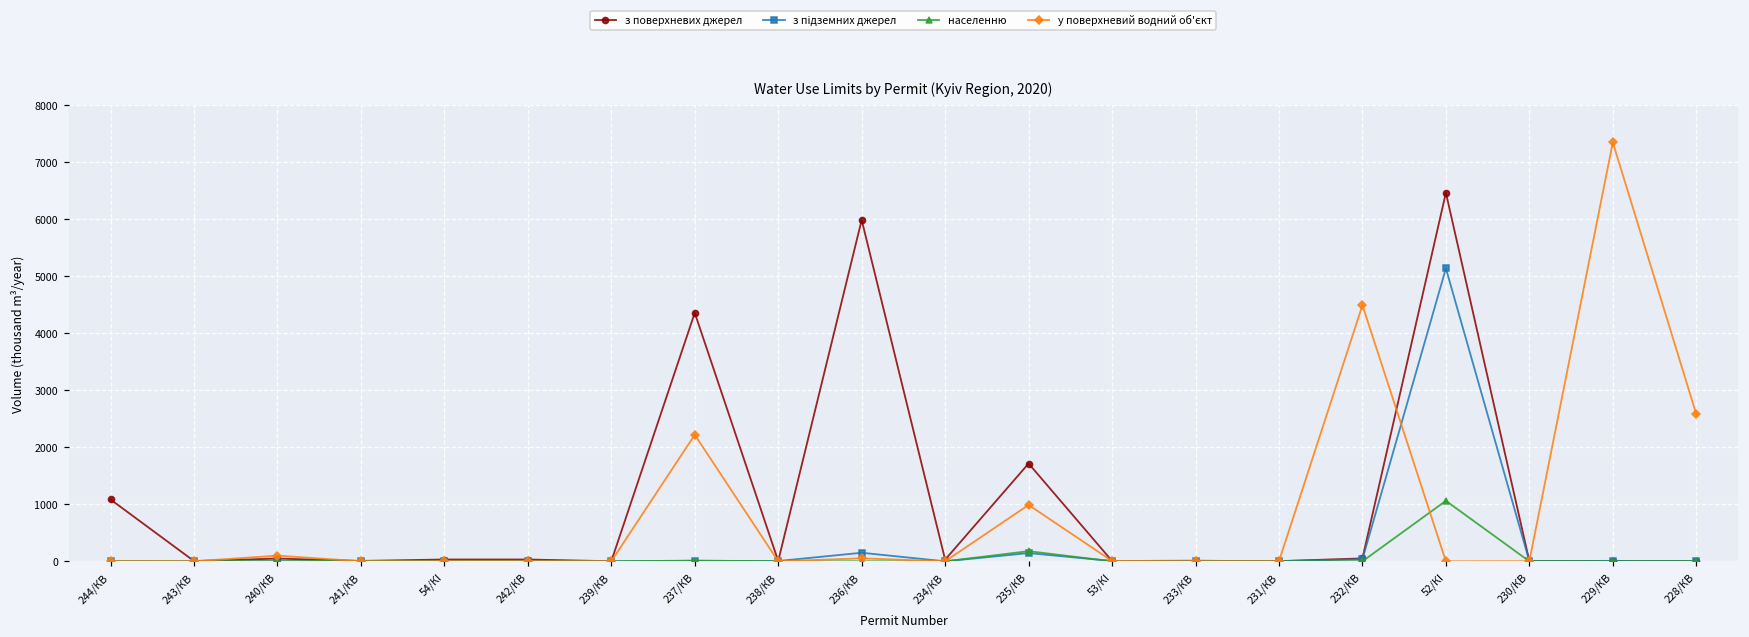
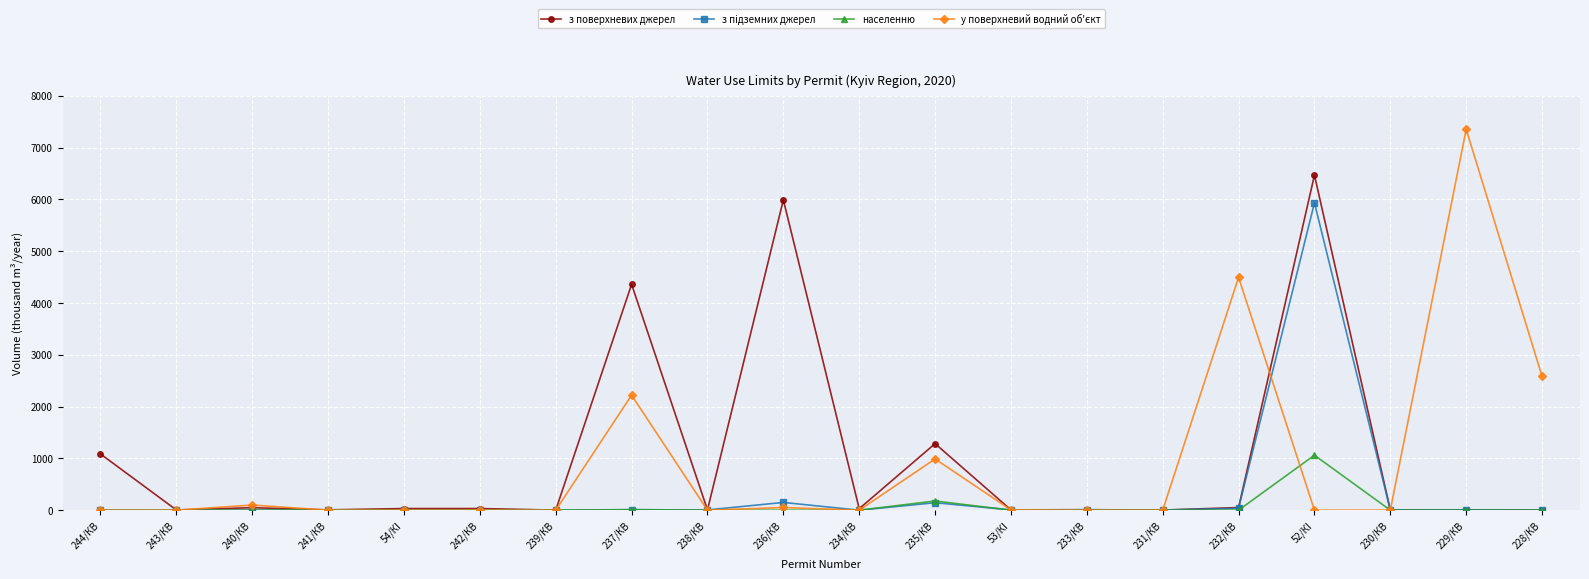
з поверхневих джерел, 235/КВ: 1700 -> 1300
з підземних джерел, 52/КІ: 5100 -> 5900
